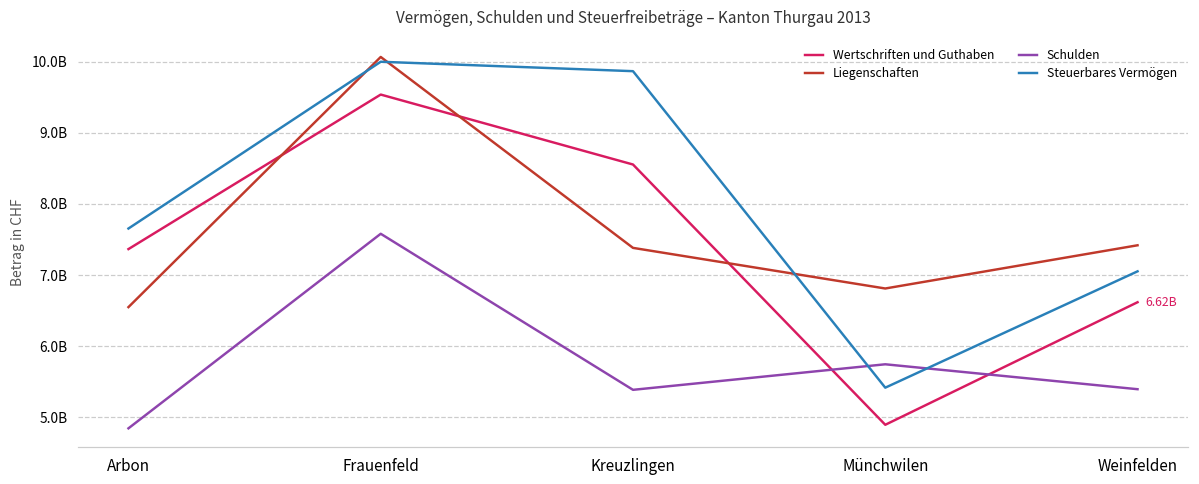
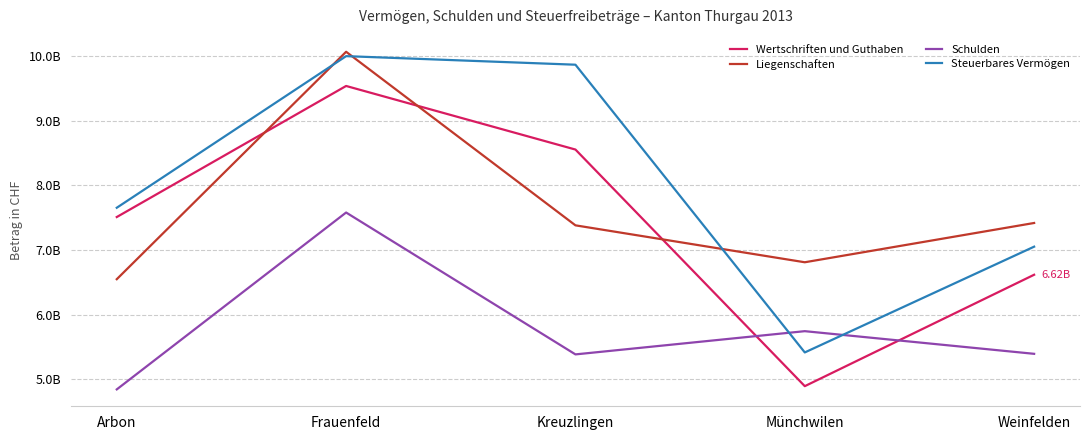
Wertschriften und Guthaben, Arbon: 7400000000 -> 7500000000
